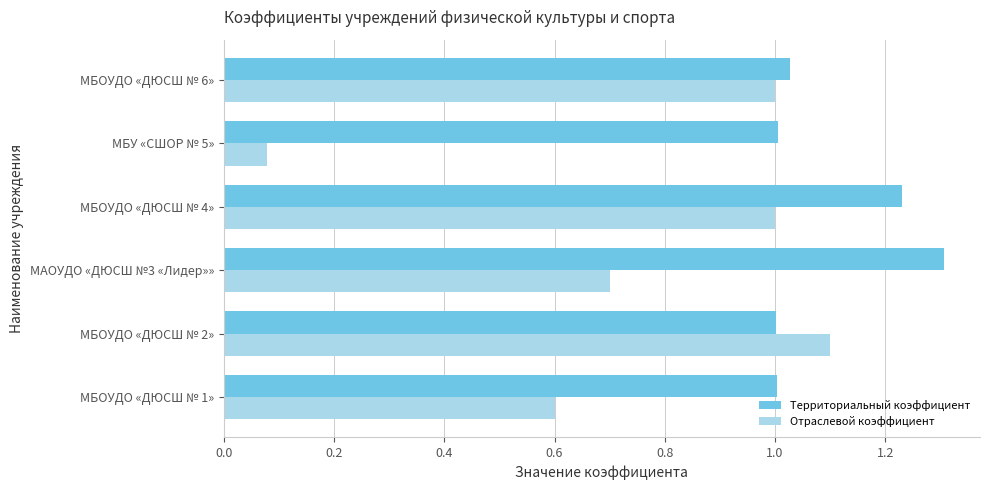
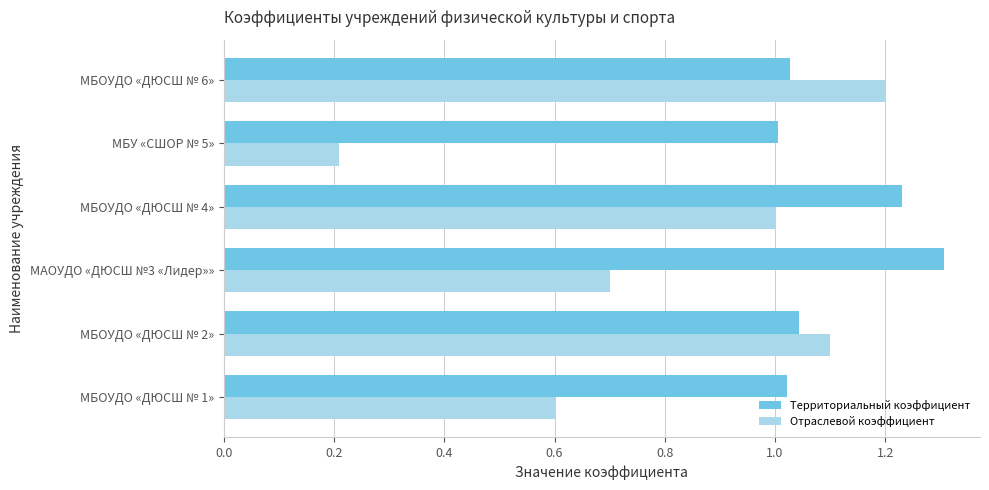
Отраслевой коэффициент, МБОУДО «ДЮСШ № 6»: 1.0 -> 1.2
Отраслевой коэффициент, МБУ «СШОР № 5»: 0.08 -> 0.21
Территориальный коэффициент, МБОУДО «ДЮСШ № 2»: 1.00 -> 1.04
Территориальный коэффициент, МБОУДО «ДЮСШ № 1»: 1.00 -> 1.02
